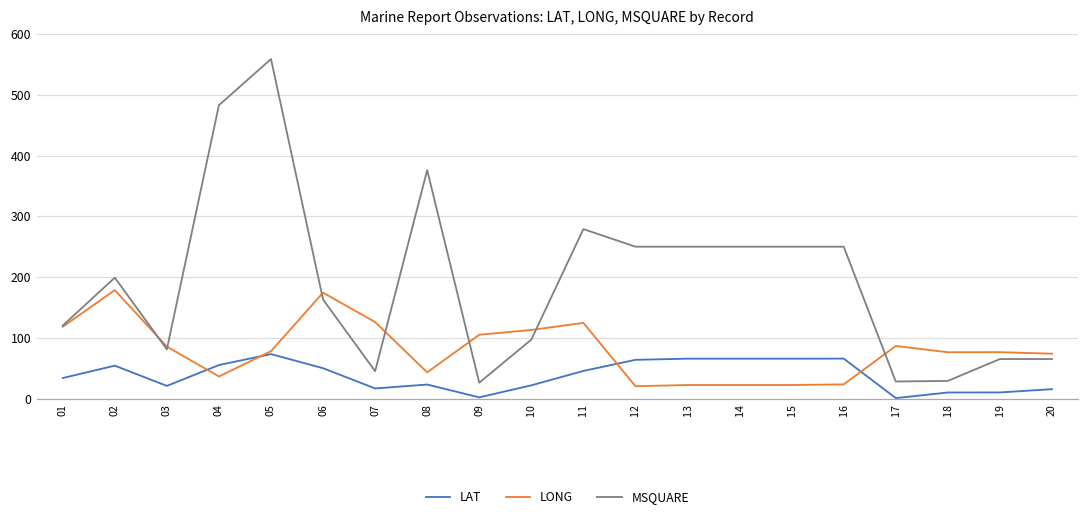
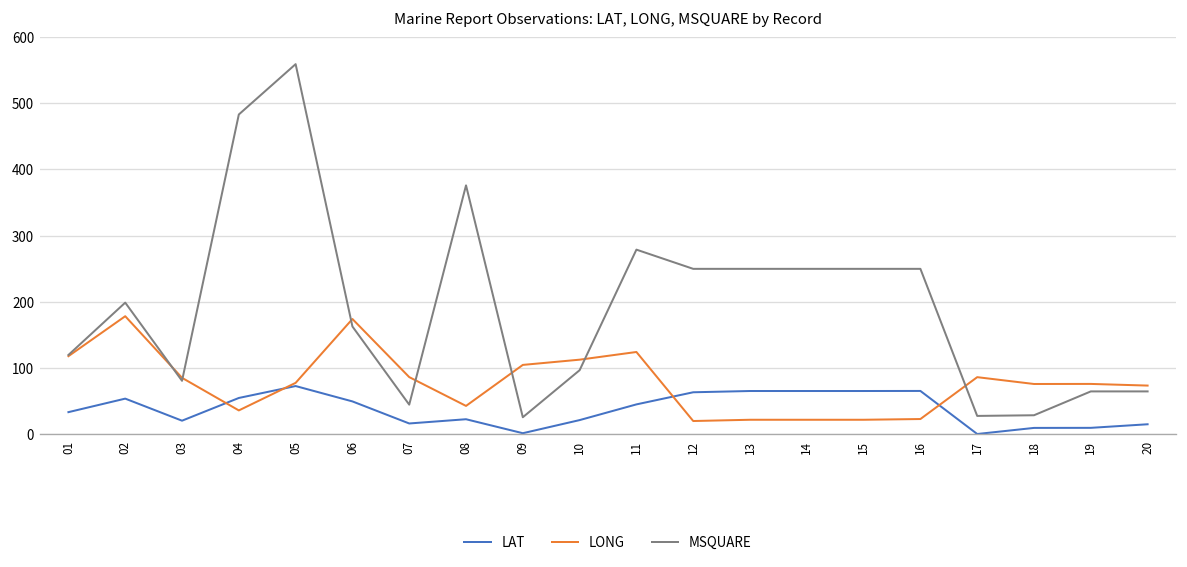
LONG, 07: 130 -> 90
